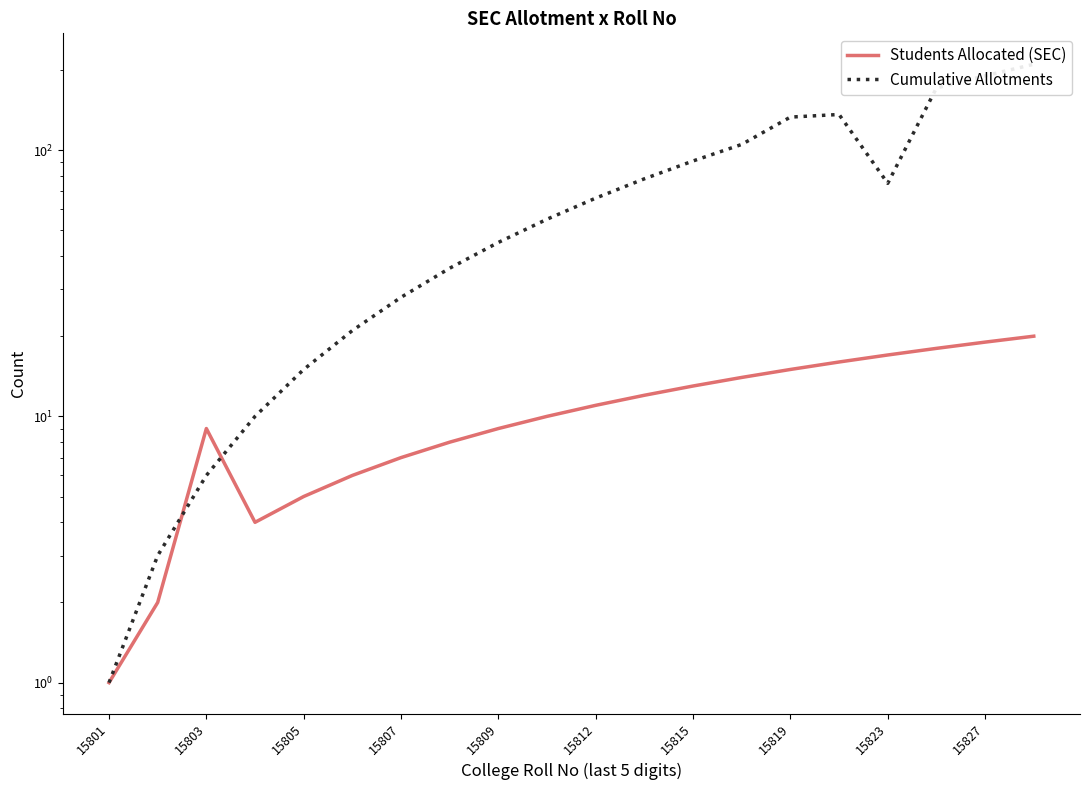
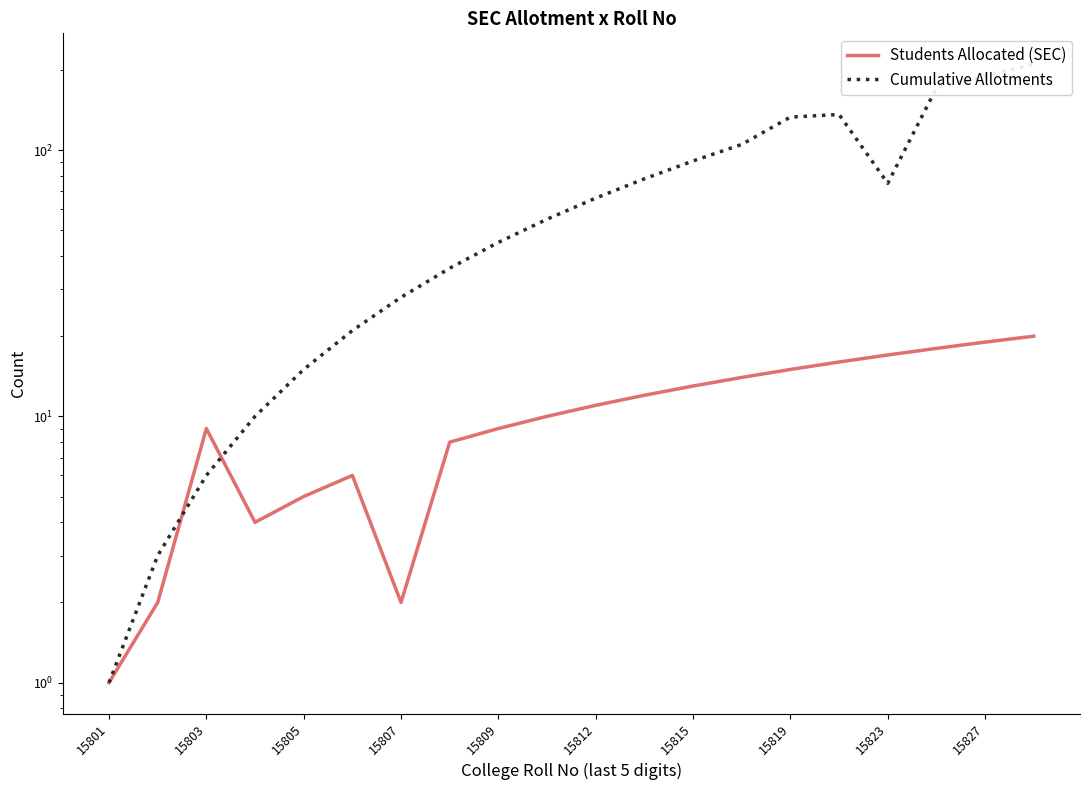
Students Allocated (SEC), 15807: 7 -> 2
